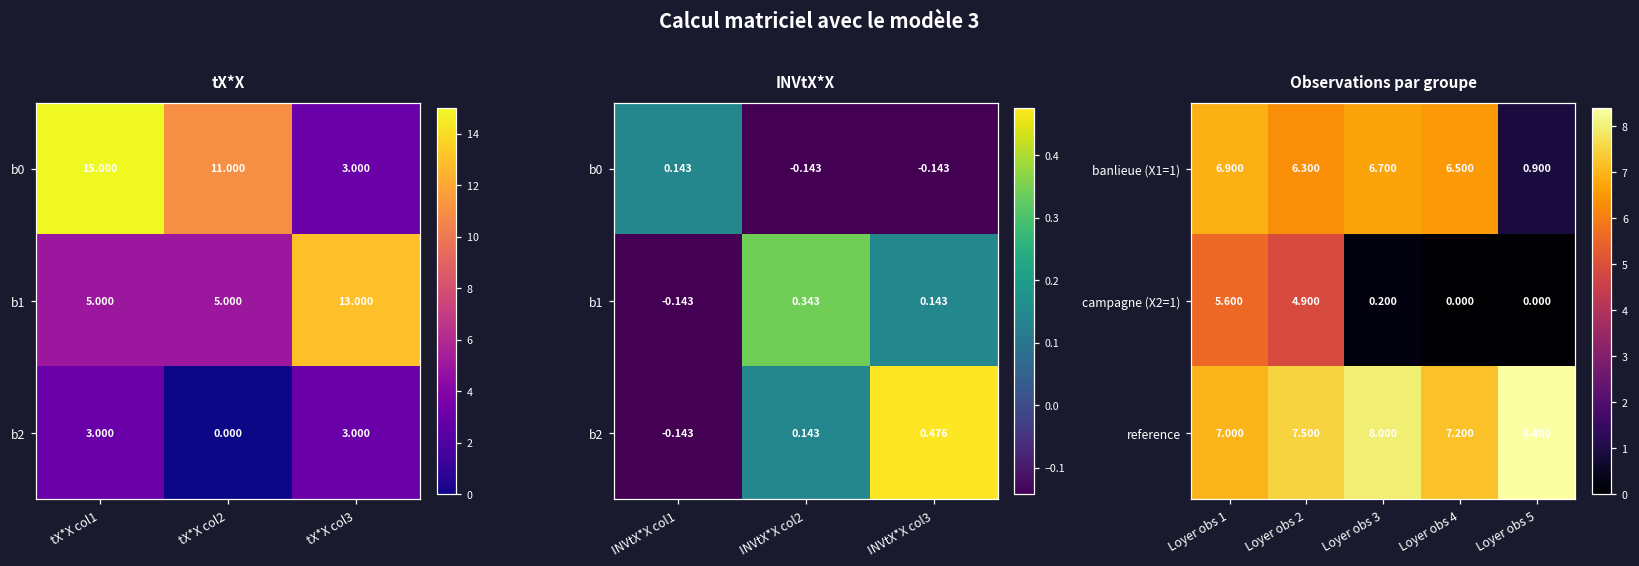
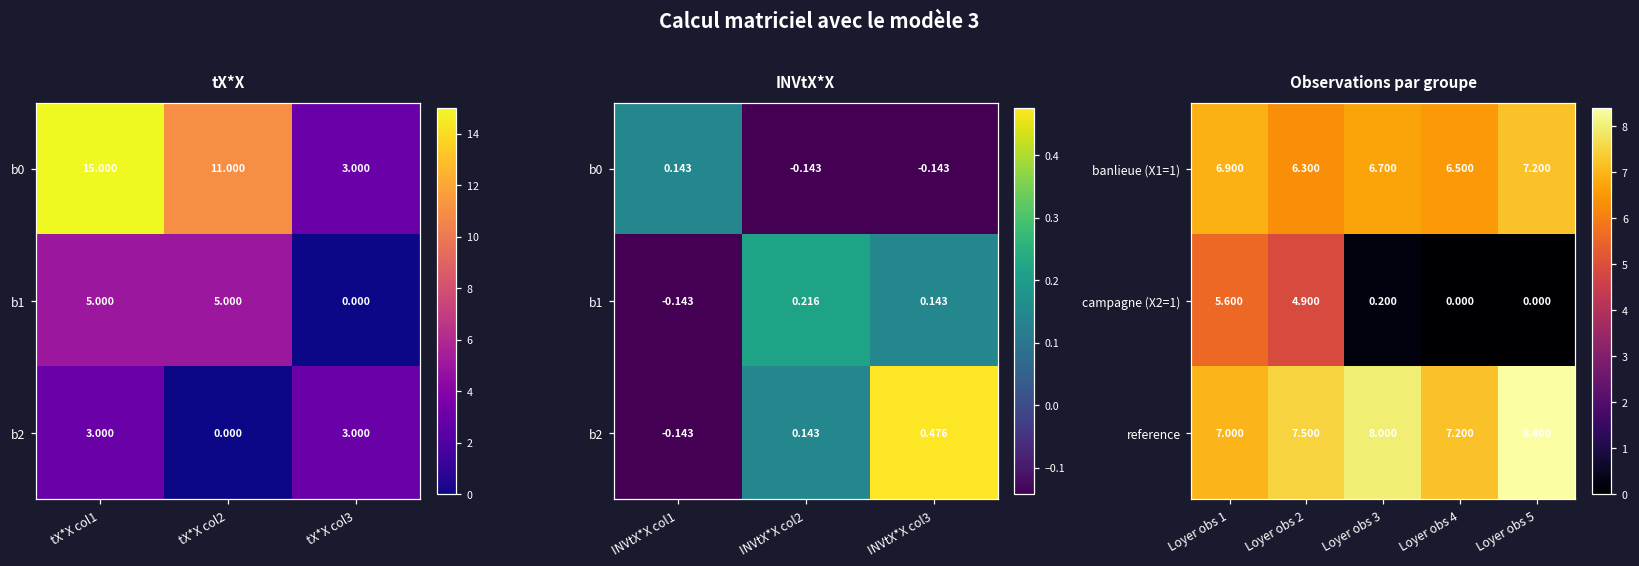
tX*X, b1, tX*X col3: 13.000 -> 0.000
INVtX*X, b1, INVtX*X col2: 0.343 -> 0.216
Observations par groupe, banlieue (X1=1), Loyer obs 5: 0.900 -> 7.200
